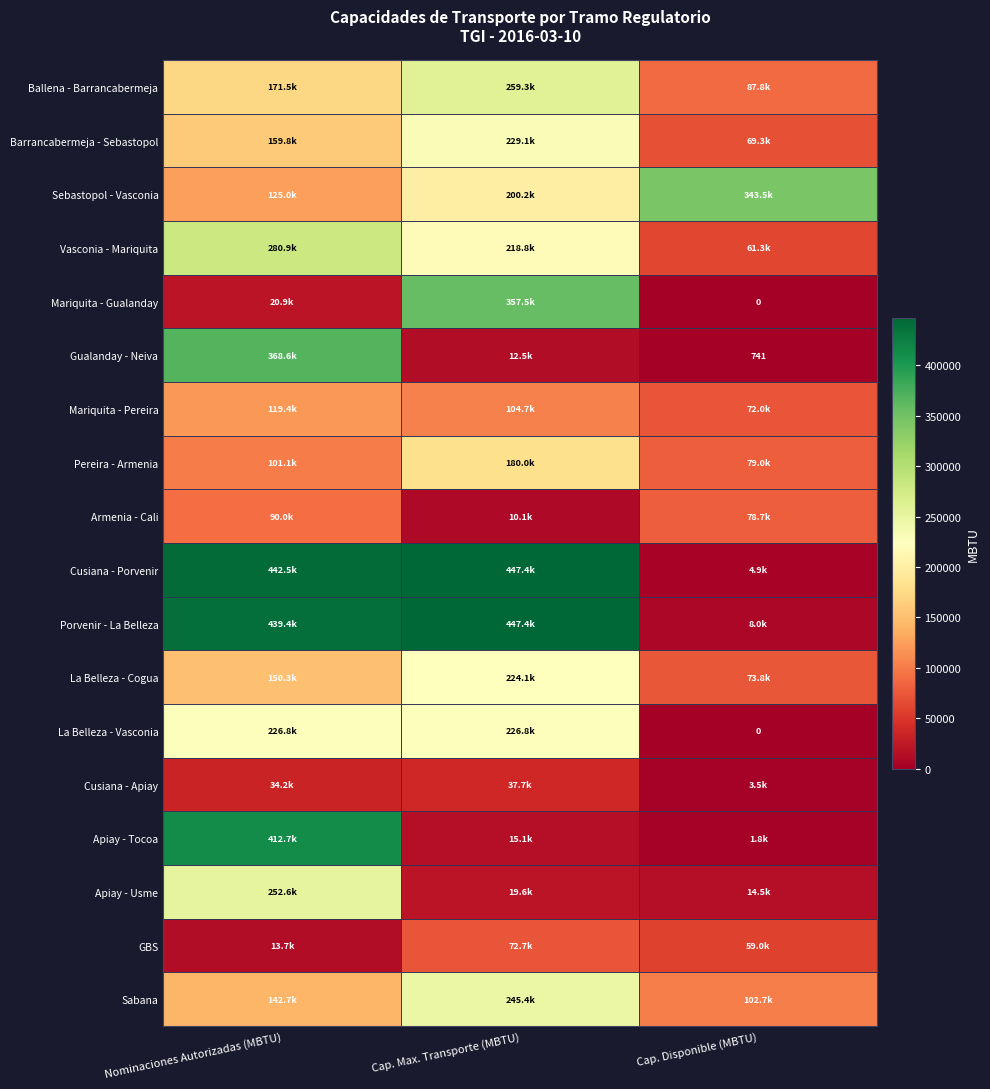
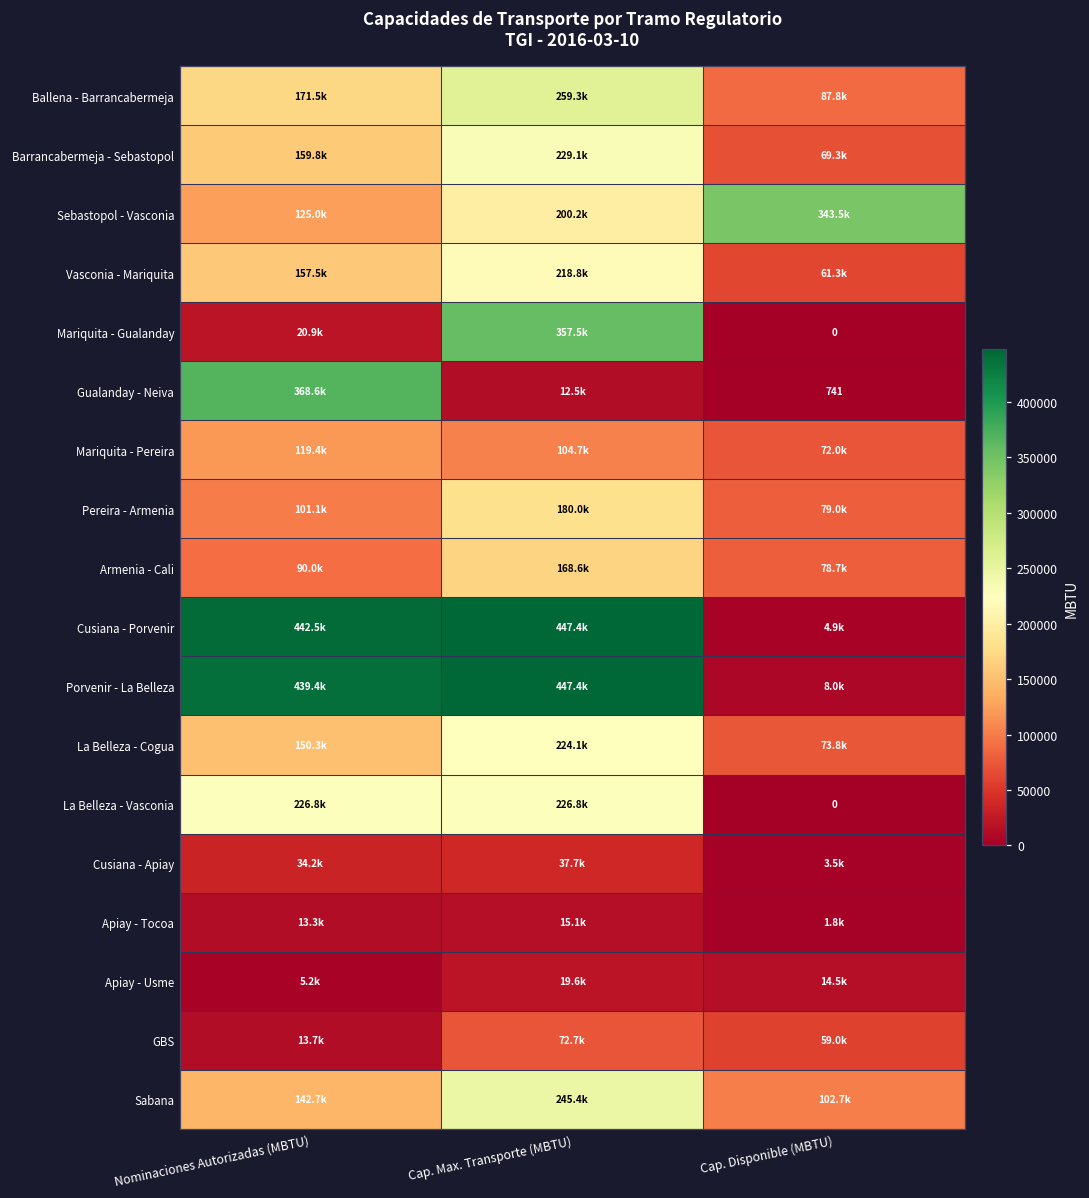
Vasconia - Mariquita, Nominaciones Autorizadas (MBTU): 280.9k -> 157.5k
Armenia - Cali, Cap. Max. Transporte (MBTU): 10.1k -> 168.6k
Apiay - Tocoa, Nominaciones Autorizadas (MBTU): 412.7k -> 13.3k
Apiay - Usme, Nominaciones Autorizadas (MBTU): 252.6k -> 5.2k
